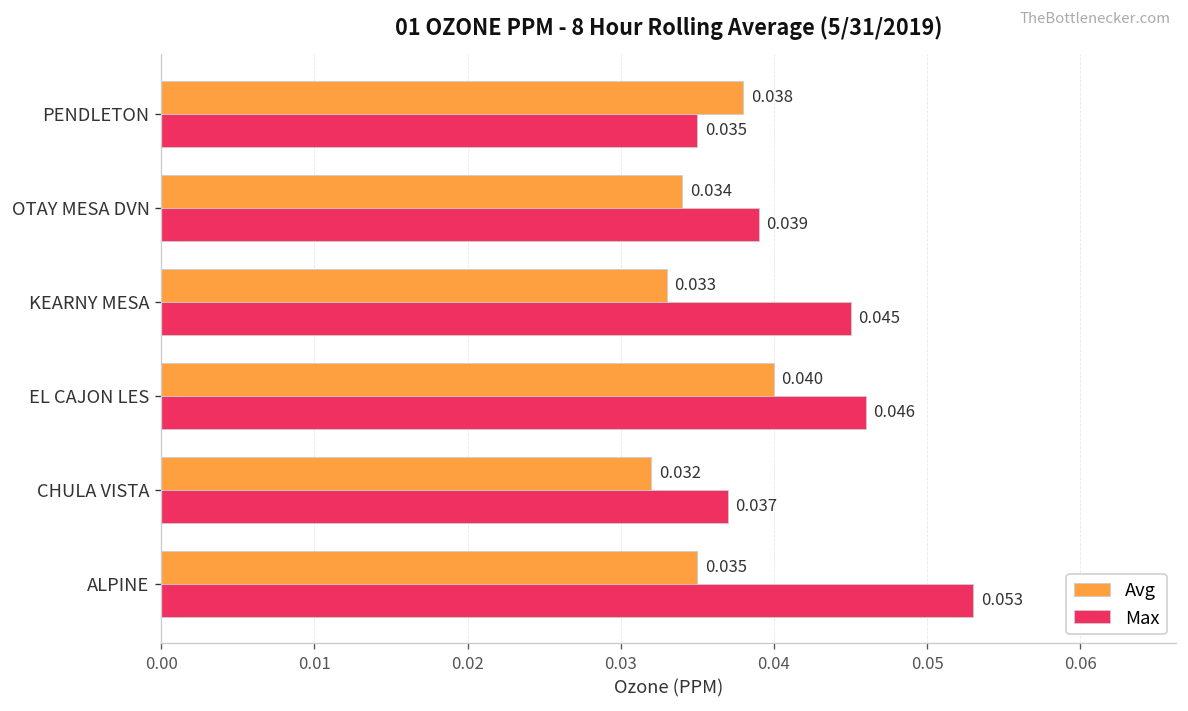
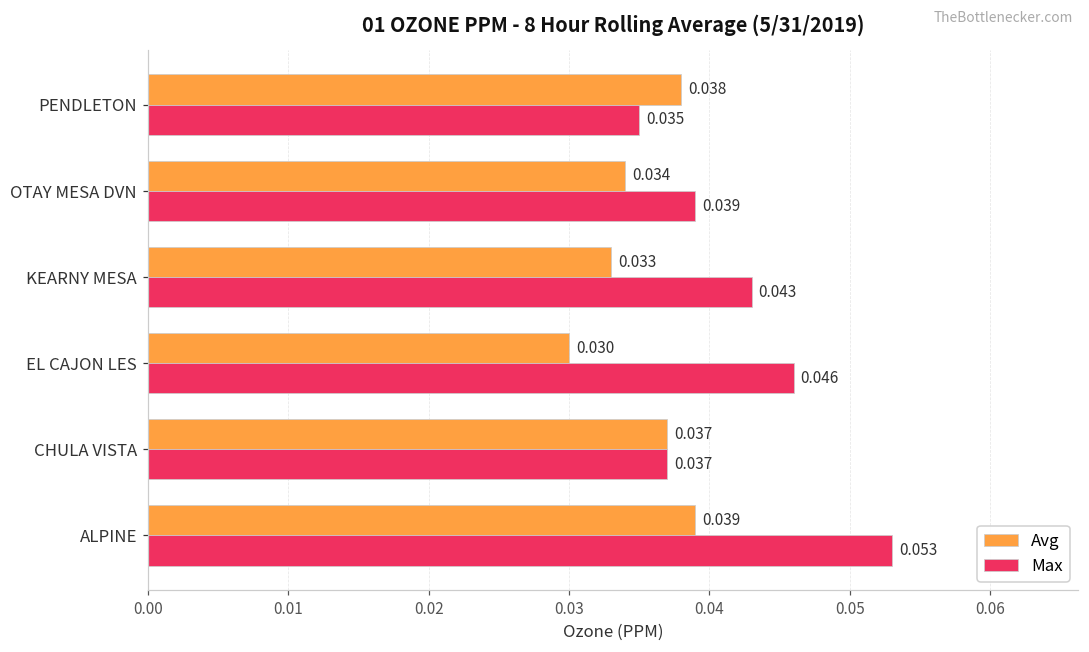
Max, KEARNY MESA: 0.045 -> 0.043
Avg, EL CAJON LES: 0.040 -> 0.030
Avg, CHULA VISTA: 0.032 -> 0.037
Avg, ALPINE: 0.035 -> 0.039
